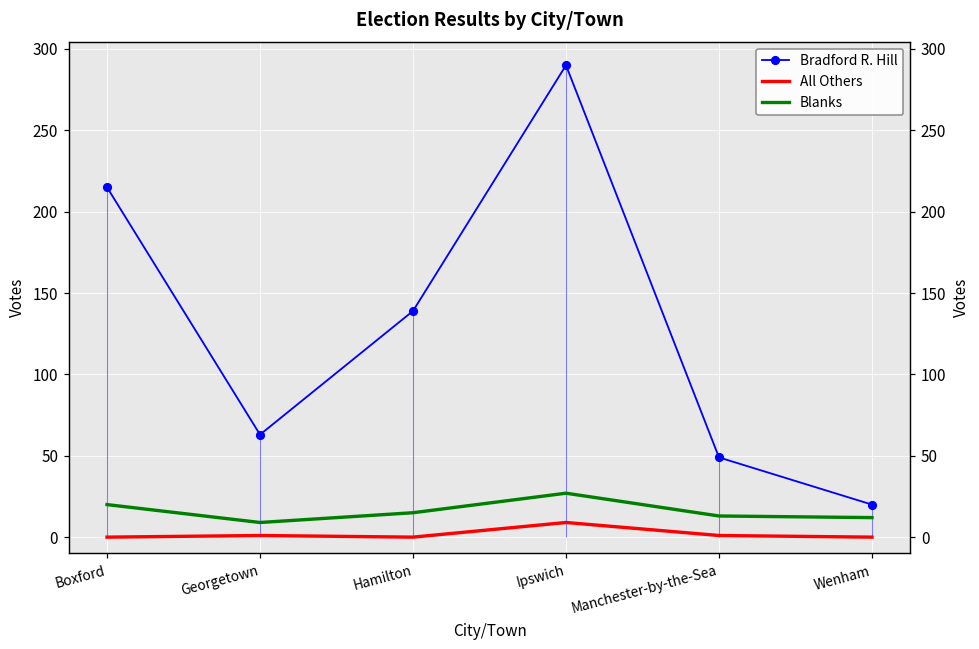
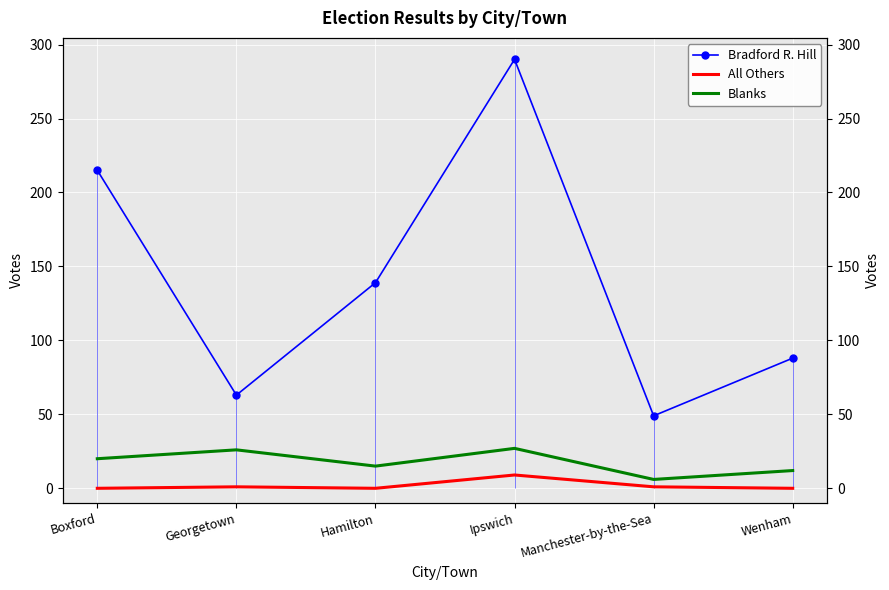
Blanks, Georgetown: 9 -> 26
Blanks, Manchester-by-the-Sea: 13 -> 6
Bradford R. Hill, Wenham: 20 -> 88
